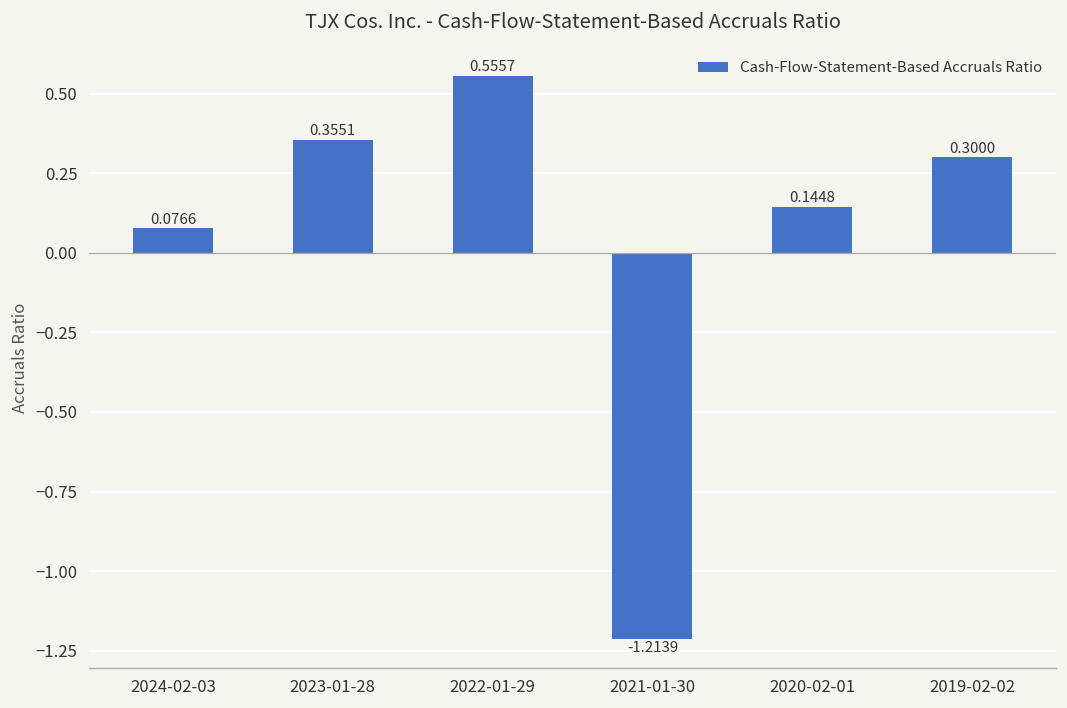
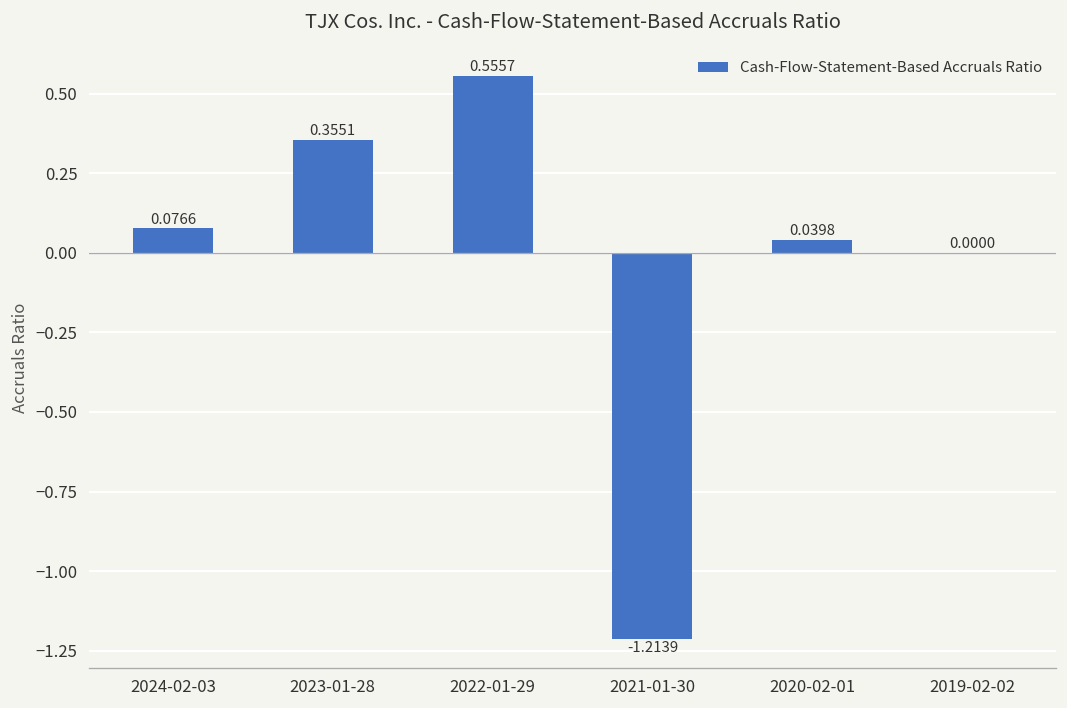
2020-02-01: 0.1448 -> 0.0398
2019-02-02: 0.3000 -> 0.0000
